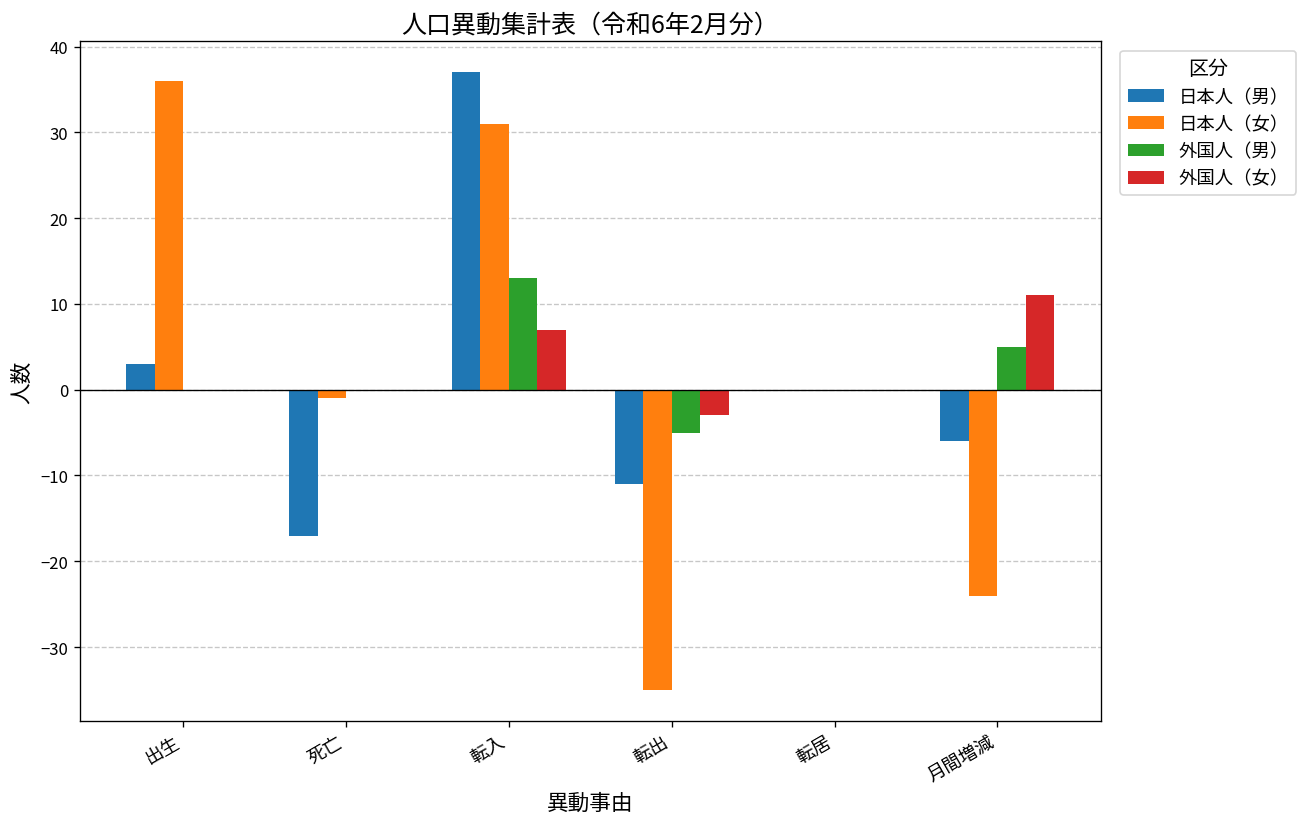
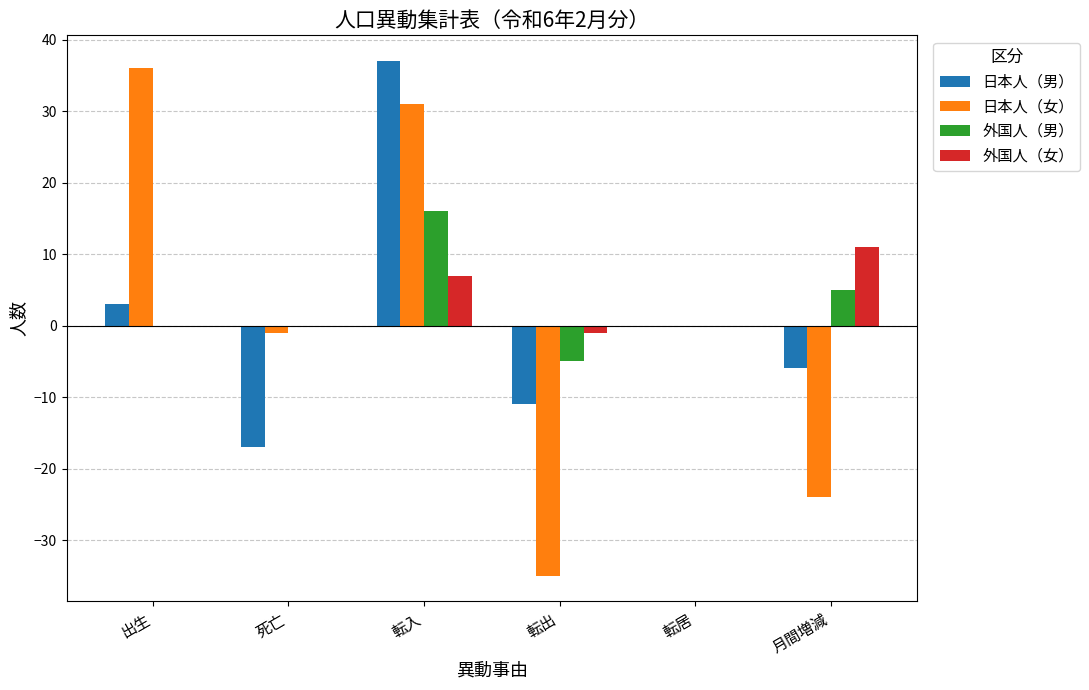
外国人（男）, 転入: 13 -> 16
外国人（女）, 転出: -3 -> -1
